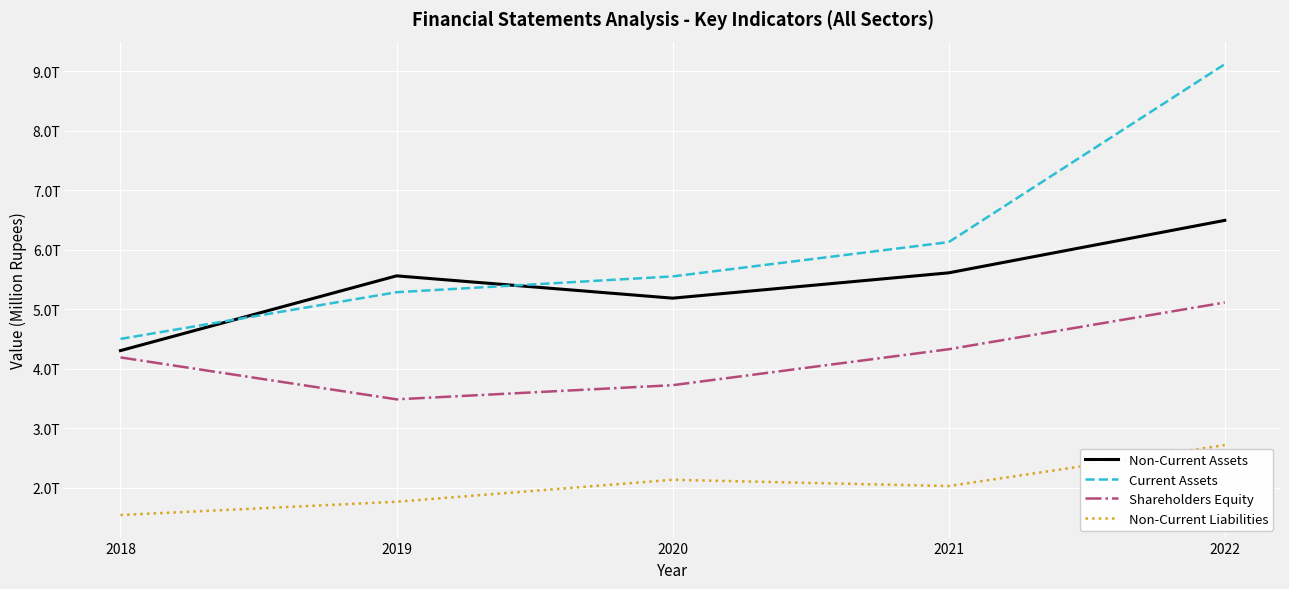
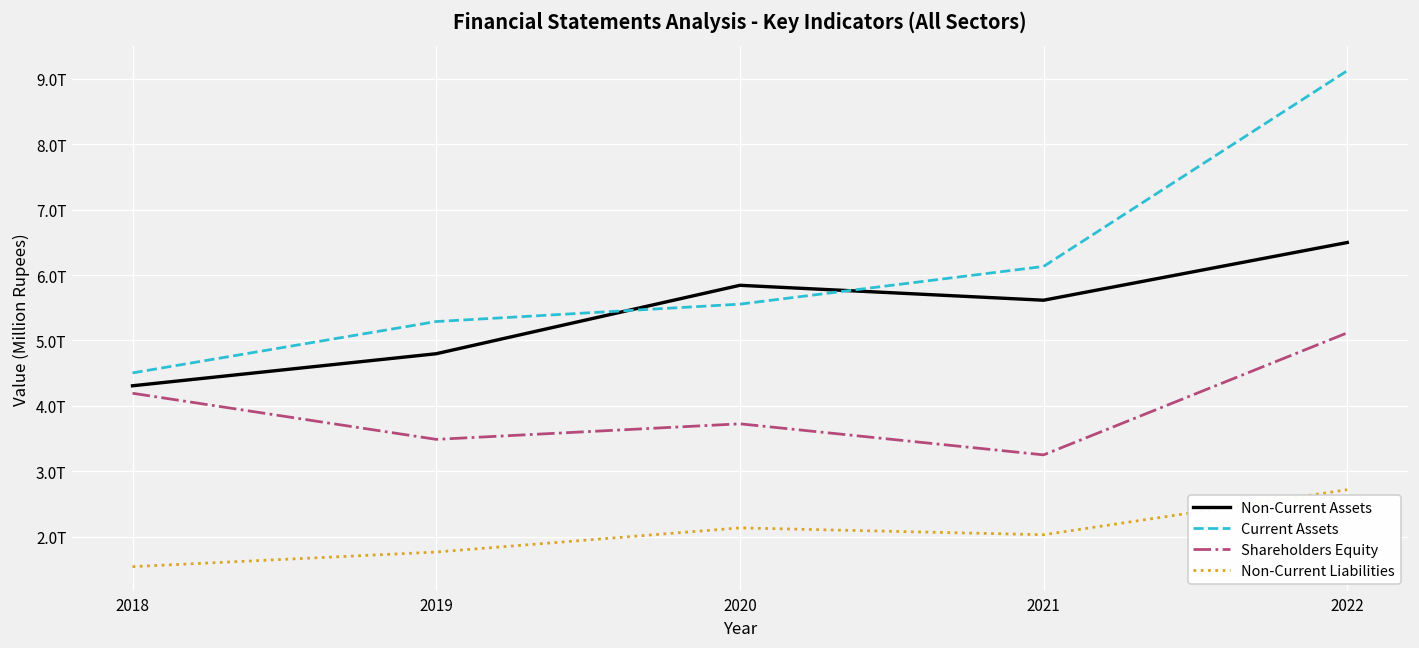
Non-Current Assets, 2019: 5.6T -> 4.8T
Non-Current Assets, 2020: 5.2T -> 5.8T
Shareholders Equity, 2021: 4.3T -> 3.3T
